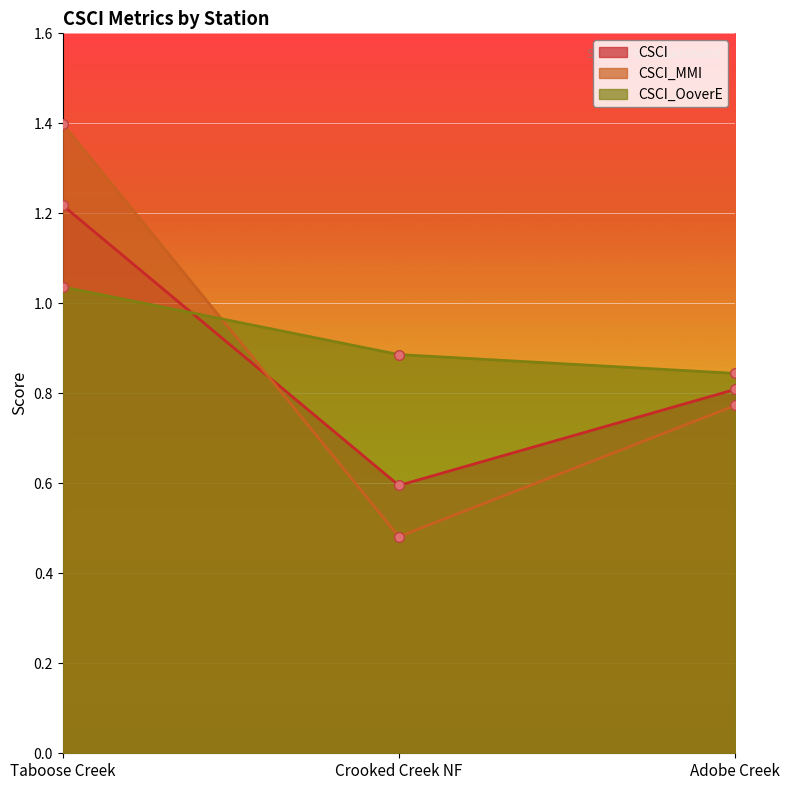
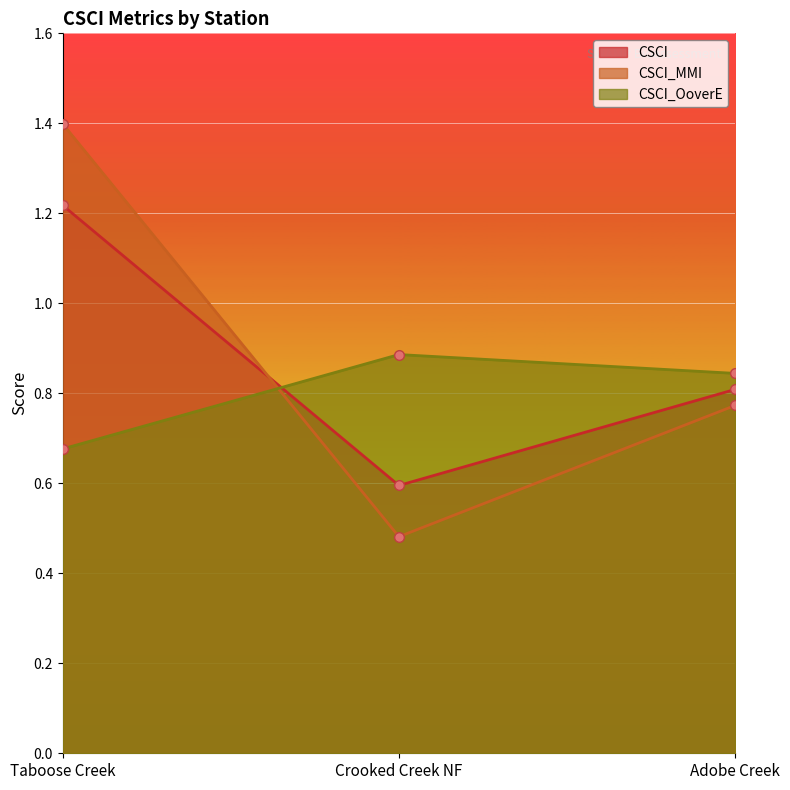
CSCI_OoverE, Taboose Creek: 1.04 -> 0.68
